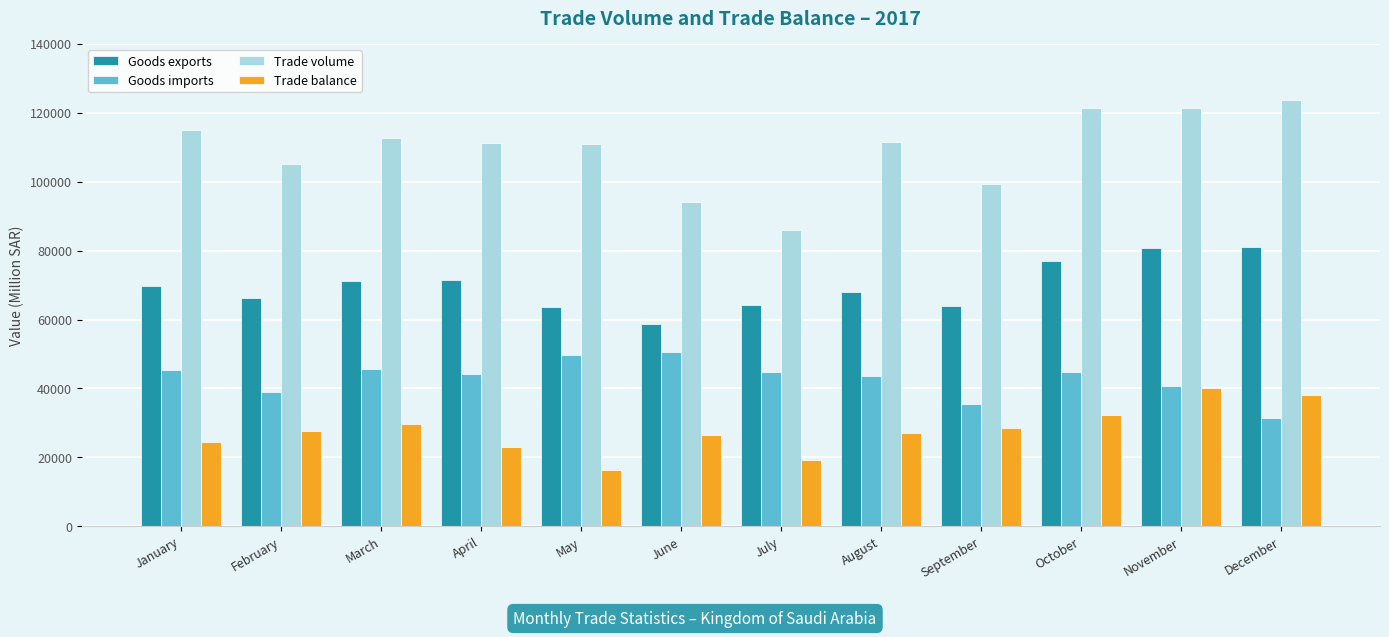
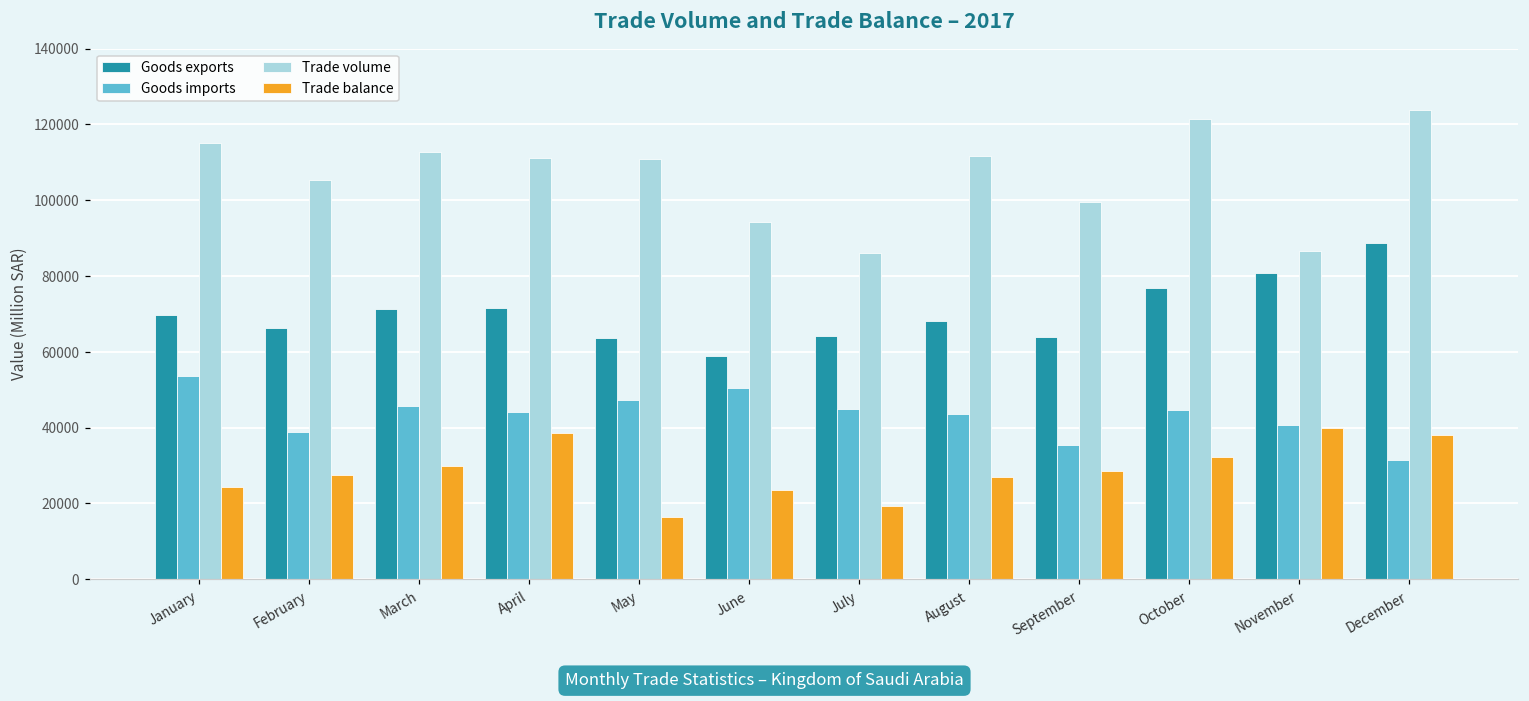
Goods imports, January: 45000 -> 54000
Trade balance, April: 23000 -> 39000
Goods imports, May: 50000 -> 47000
Trade balance, June: 27000 -> 24000
Trade volume, November: 121000 -> 87000
Goods exports, December: 81000 -> 89000
